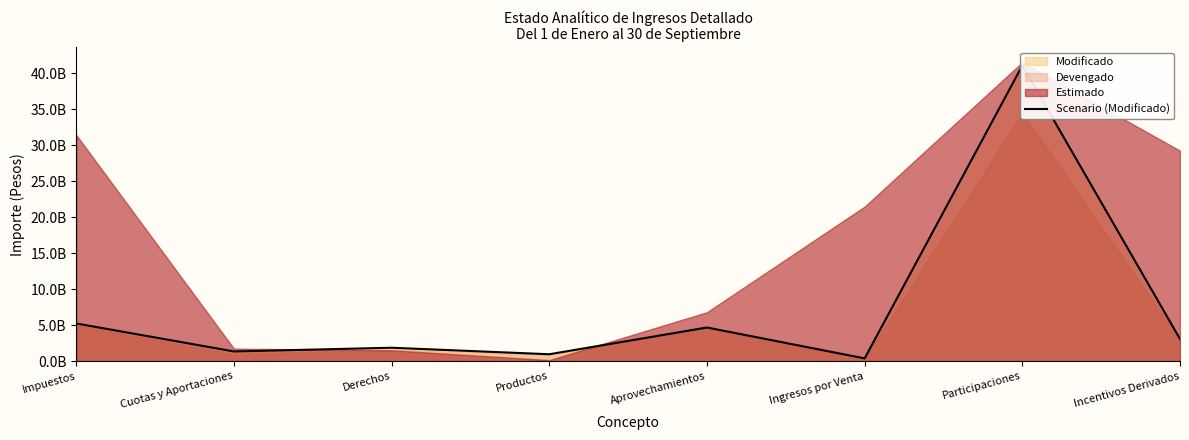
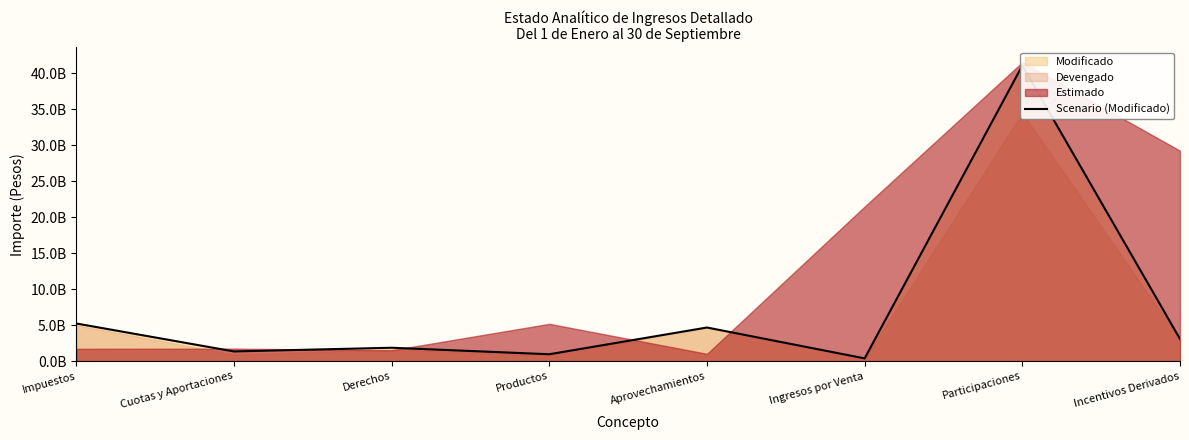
Estimado, Impuestos: 31000000000 -> 2000000000
Estimado, Productos: 0 -> 5000000000
Estimado, Aprovechamientos: 7000000000 -> 1000000000
